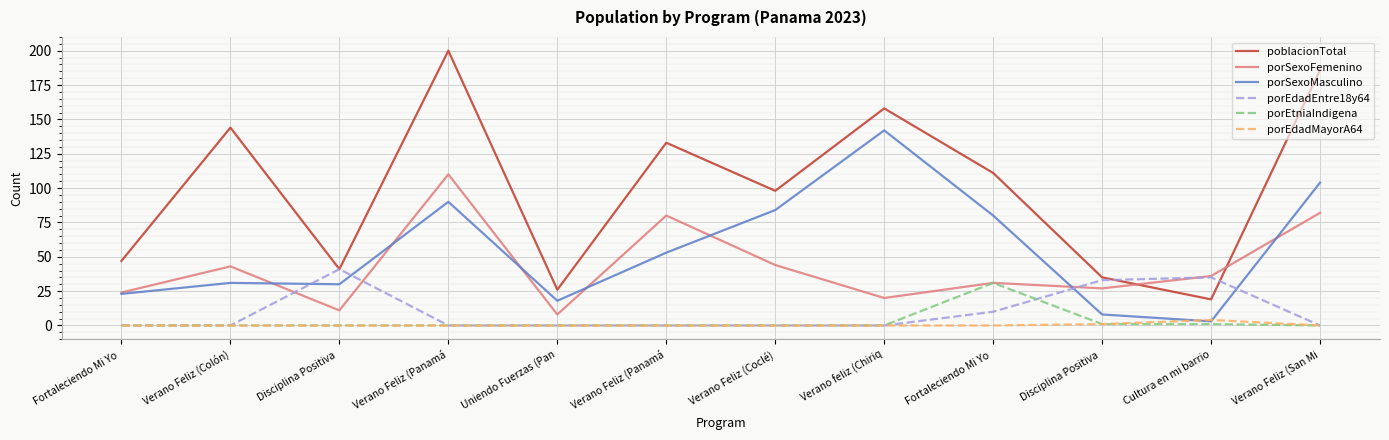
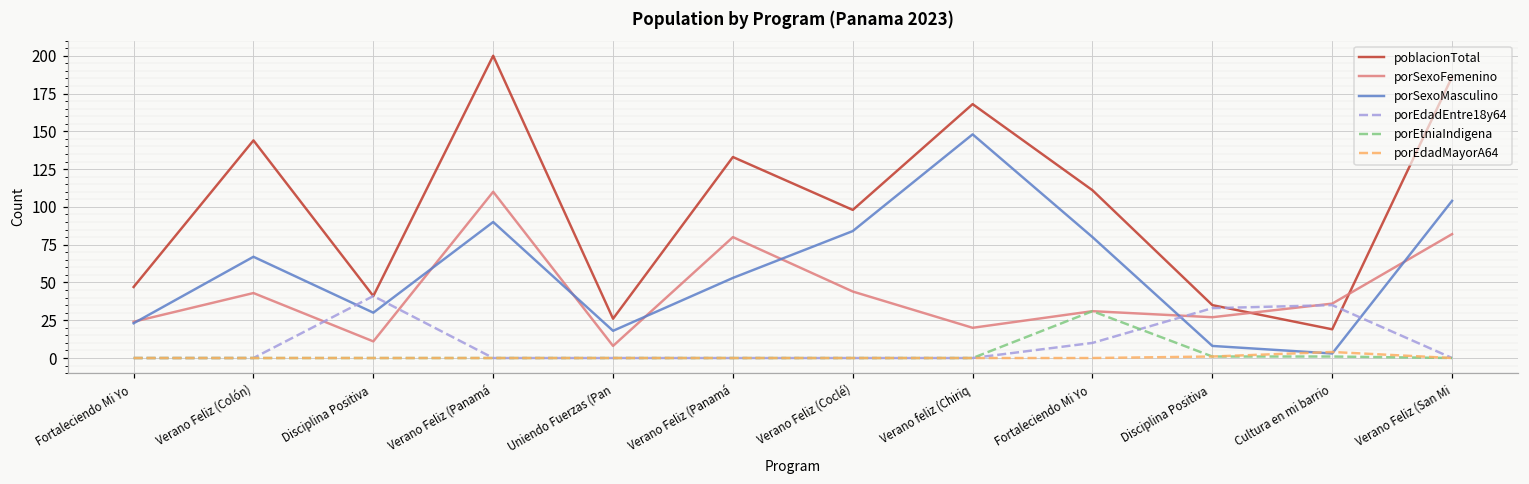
porSexoMasculino, Verano Feliz (Colón): 31 -> 67
poblacionTotal, Verano feliz (Chiriq: 158 -> 168
porSexoMasculino, Verano feliz (Chiriq: 142 -> 148
